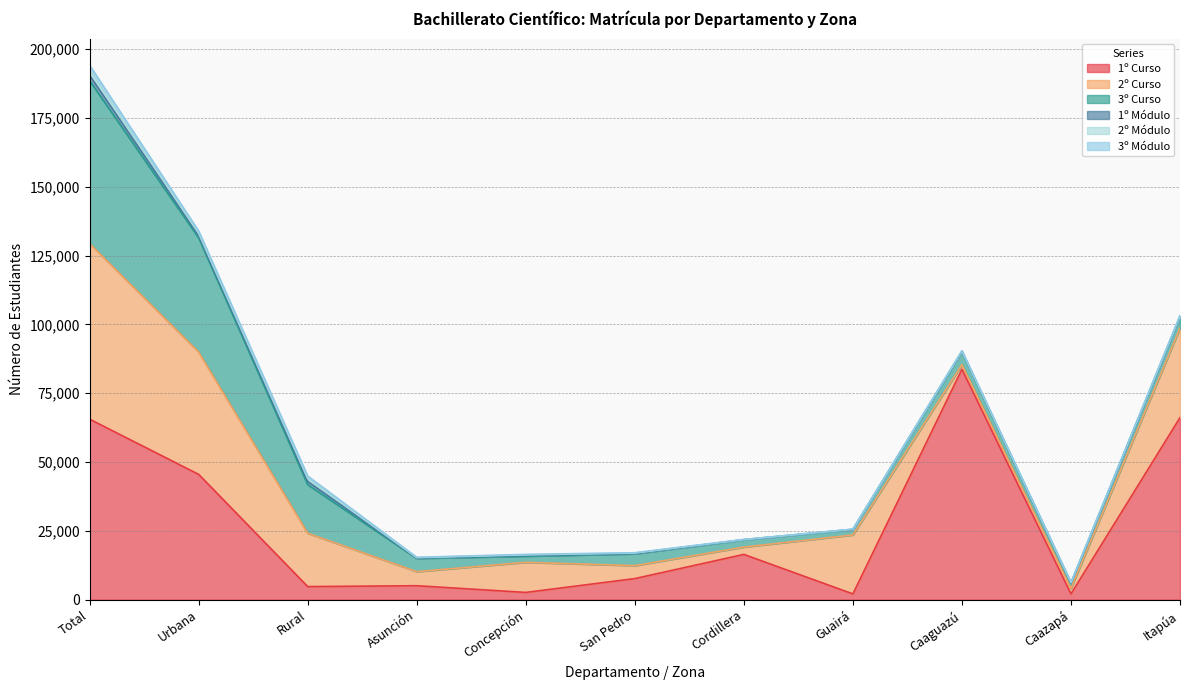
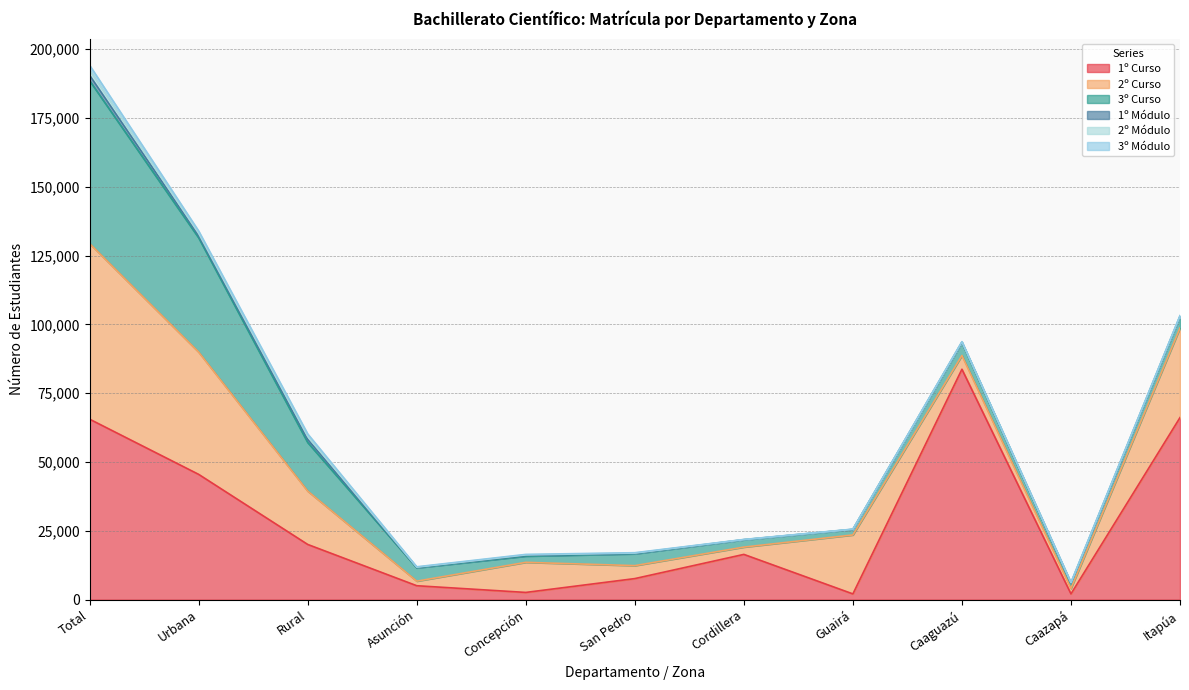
1º Curso, Rural: 5,000 -> 20,000
2º Curso, Asunción: 5,000 -> 2,000
2º Curso, Caaguazú: 2,000 -> 5,000
